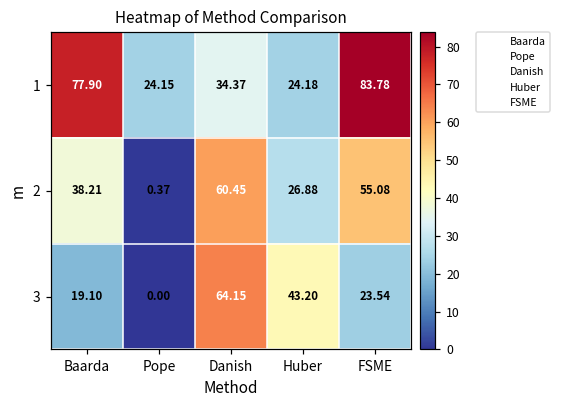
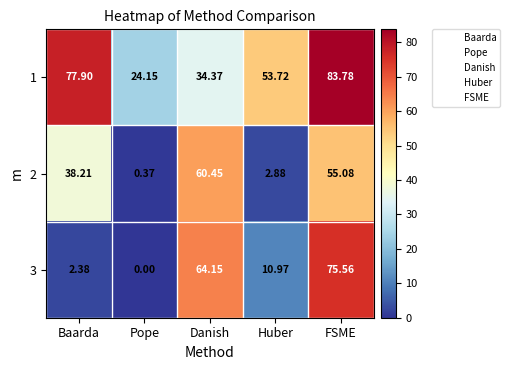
1, Huber: 24.18 -> 53.72
2, Huber: 26.88 -> 2.88
3, Baarda: 19.10 -> 2.38
3, Huber: 43.20 -> 10.97
3, FSME: 23.54 -> 75.56
